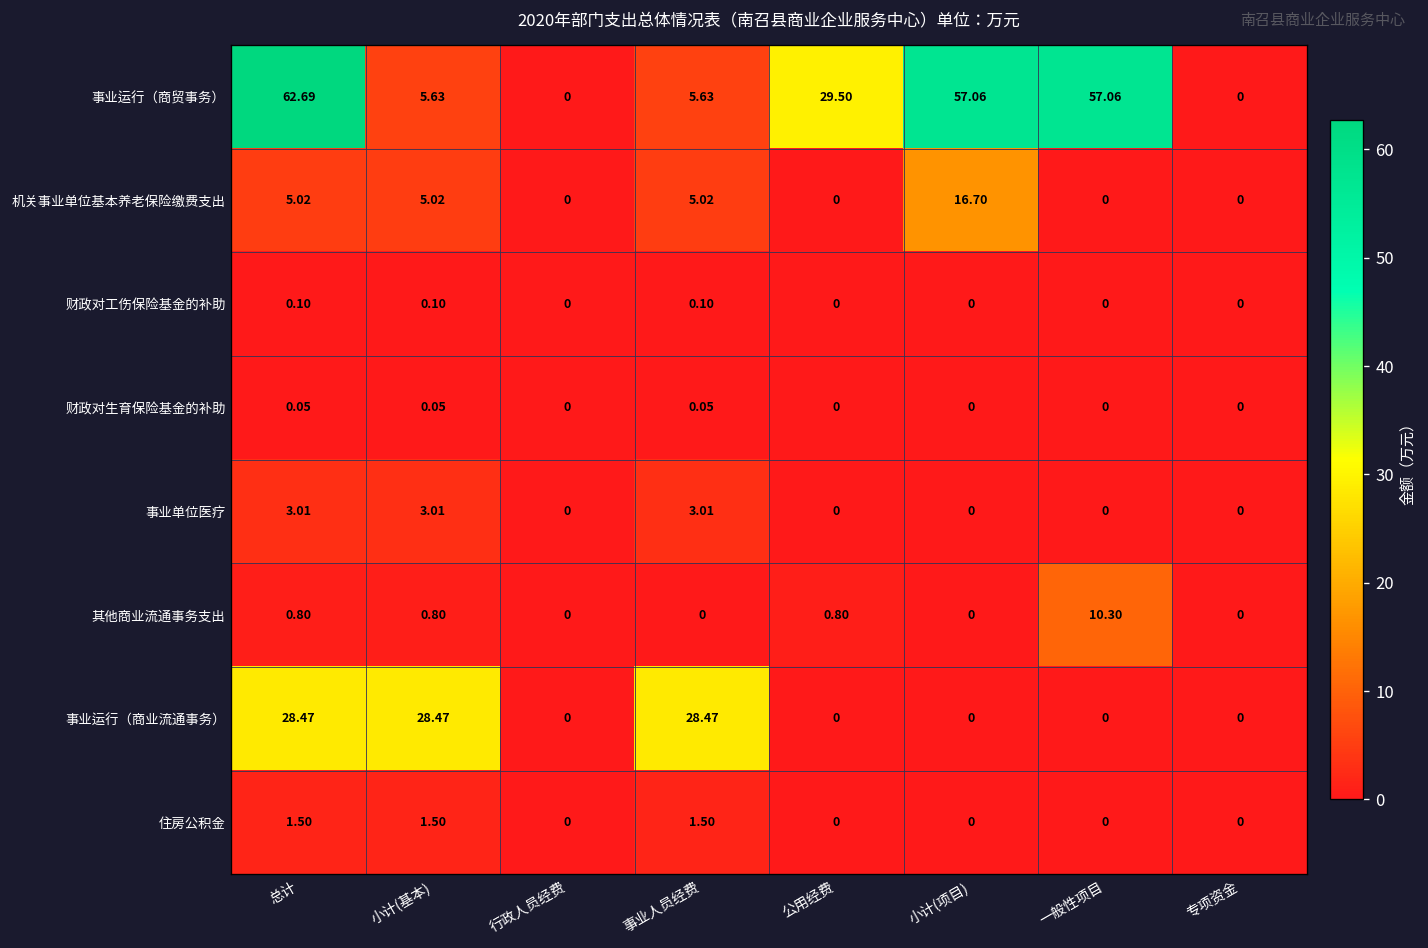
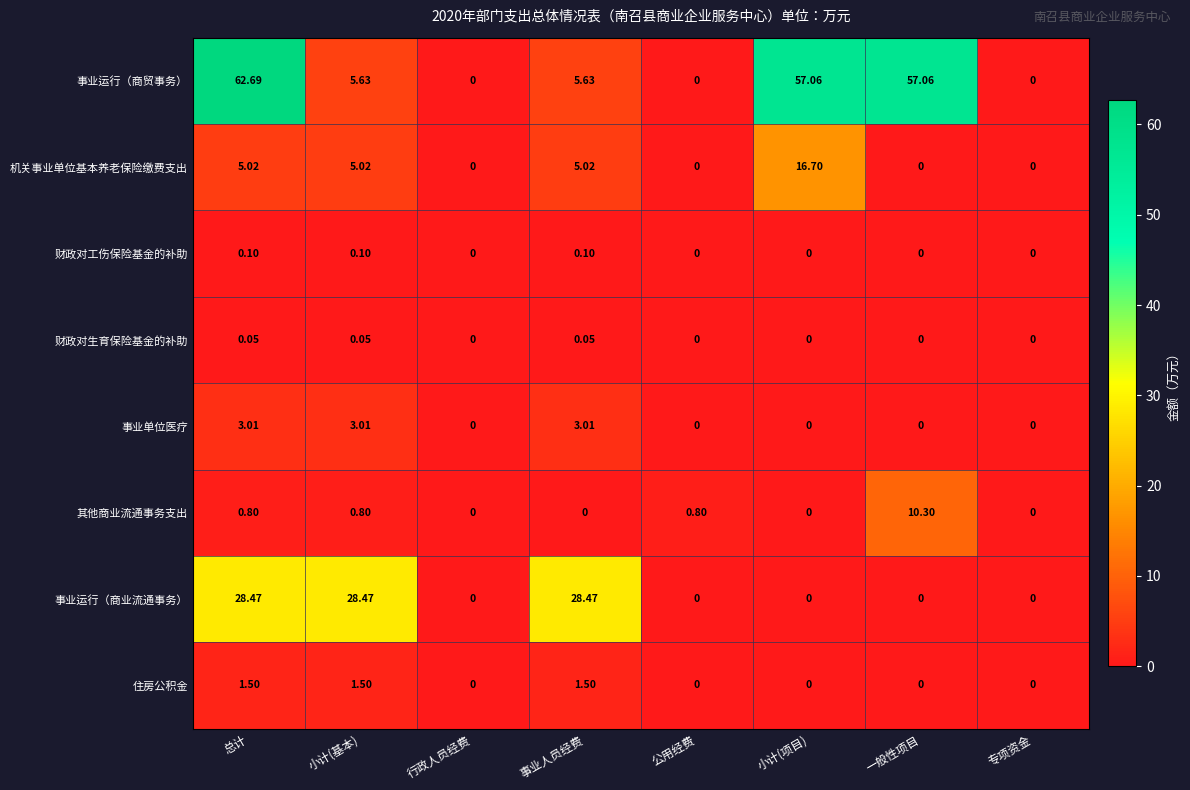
事业运行（商贸事务）, 公用经费: 29.50 -> 0
